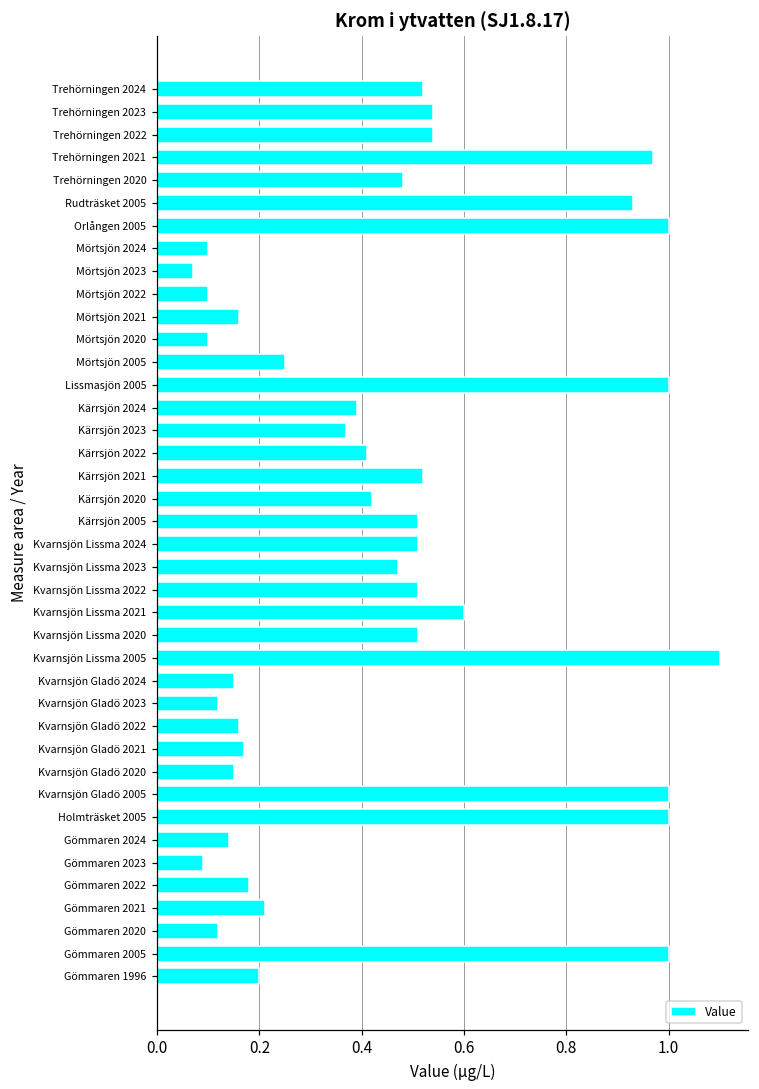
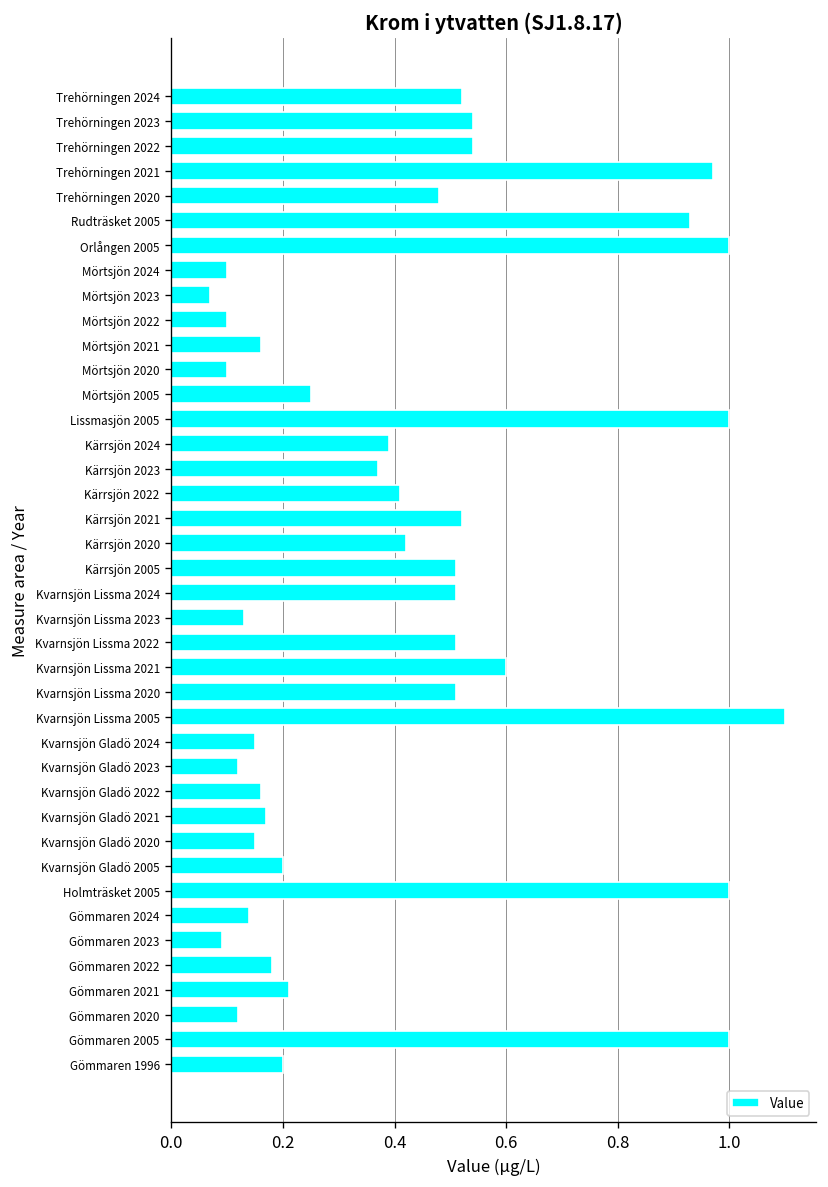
Kvarnsjön Lissma 2023: 0.47 -> 0.13
Kvarnsjön Gladö 2005: 1.0 -> 0.2
